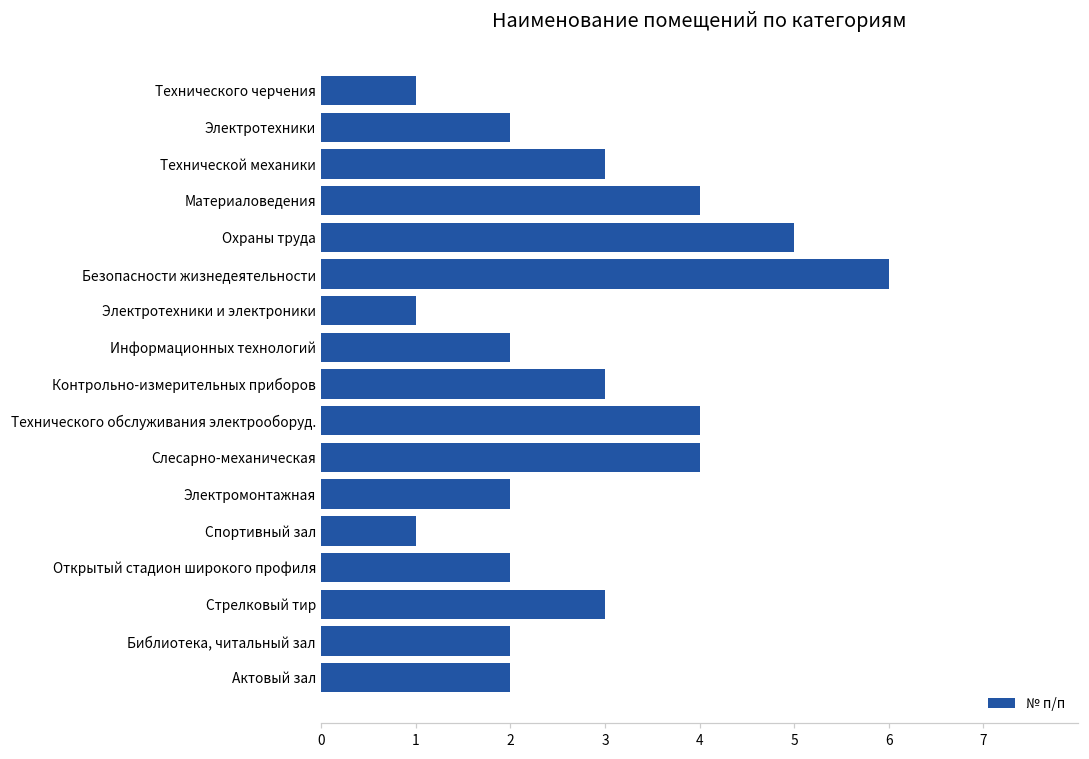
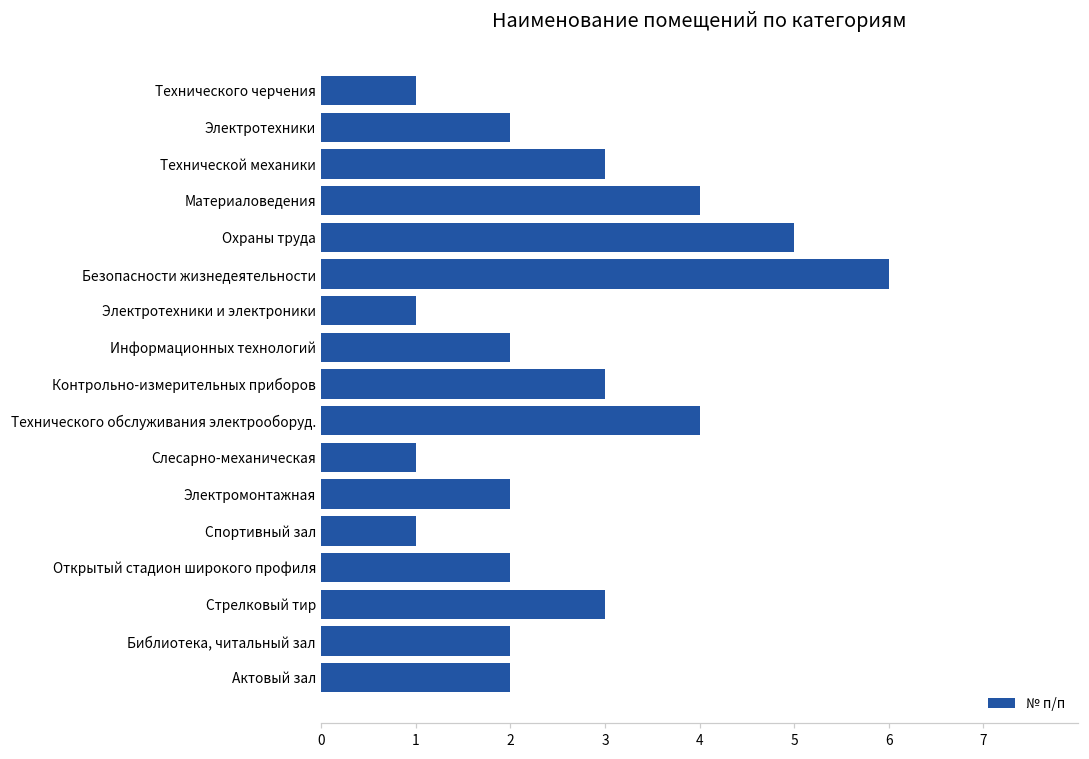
Слесарно-механическая: 4 -> 1
